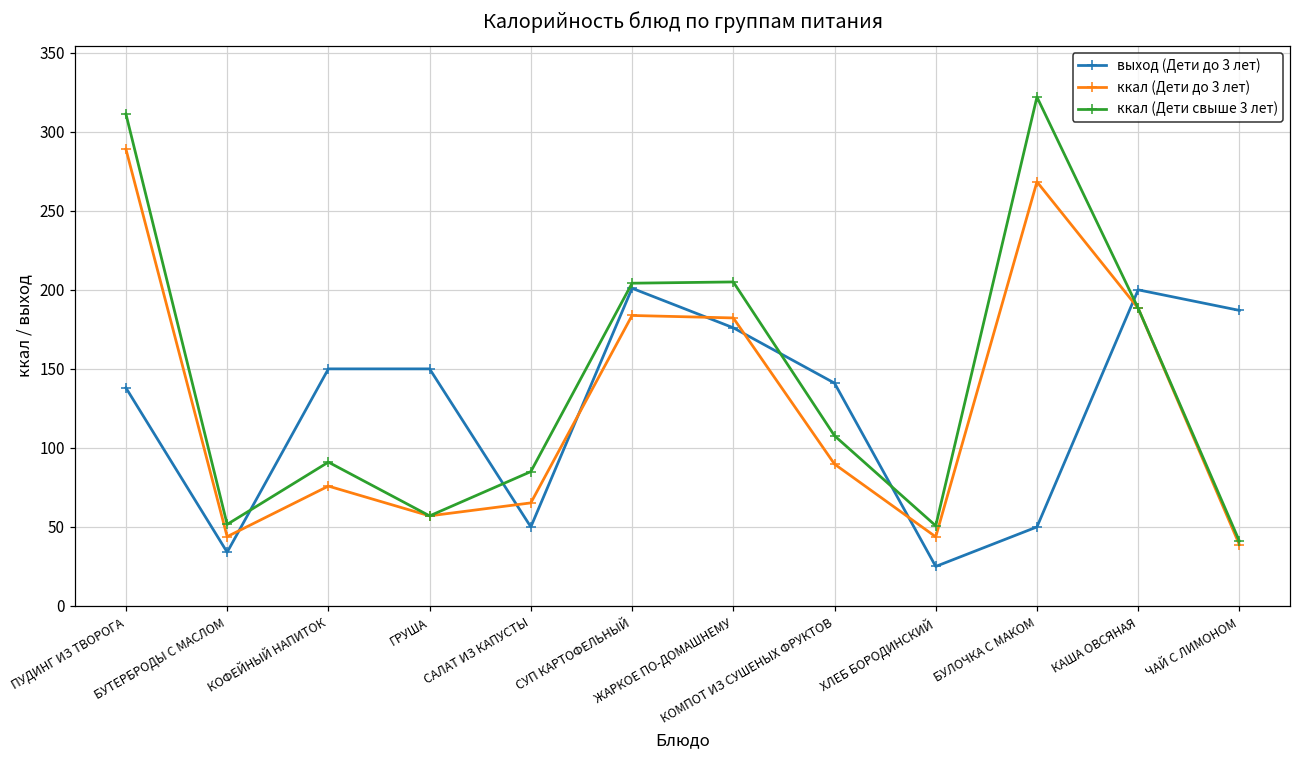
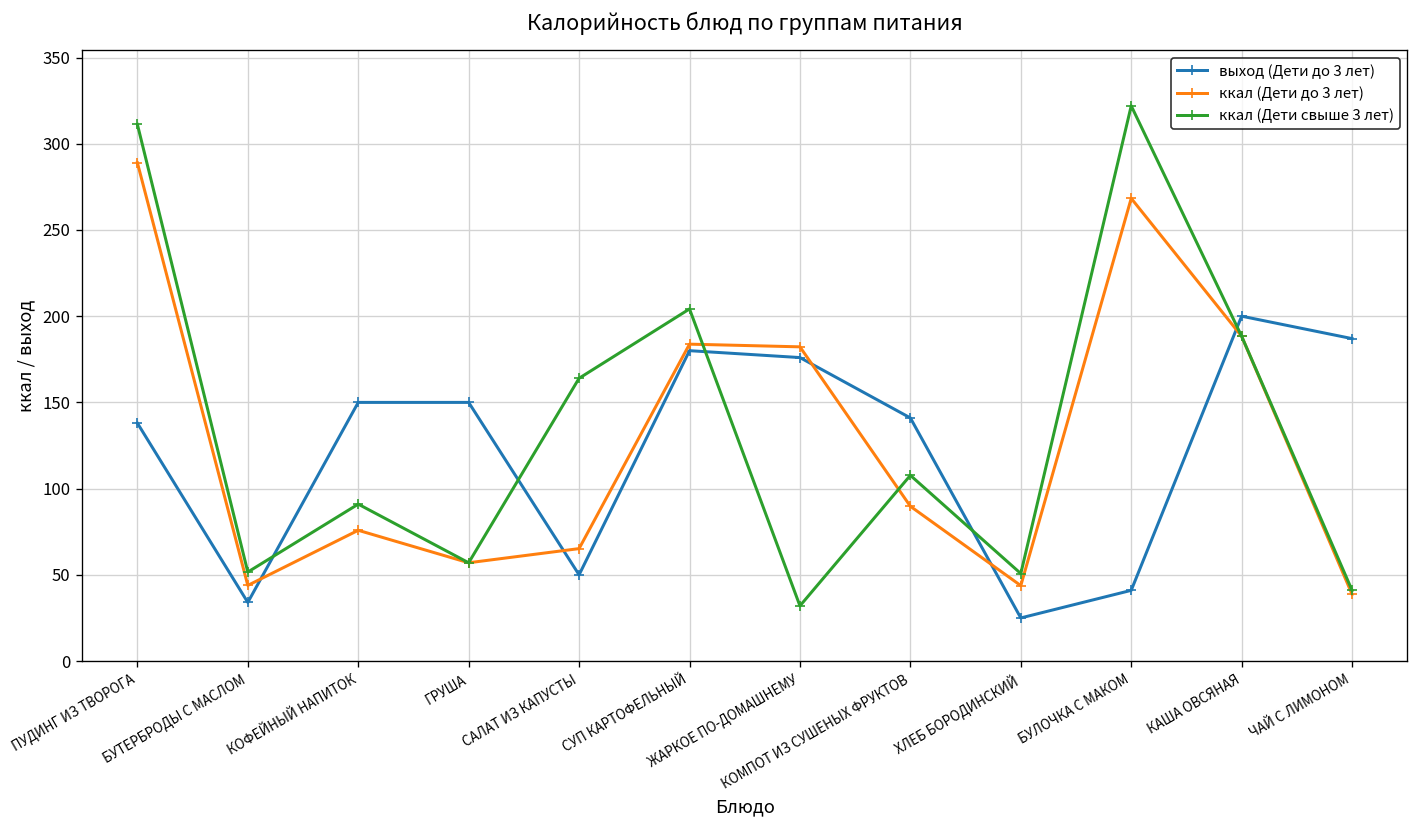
ккал (Дети свыше 3 лет), САЛАТ ИЗ КАПУСТЫ: 85 -> 164
выход (Дети до 3 лет), СУП КАРТОФЕЛЬНЫЙ: 201 -> 180
ккал (Дети свыше 3 лет), ЖАРКОЕ ПО-ДОМАШНЕМУ: 205 -> 32
выход (Дети до 3 лет), БУЛОЧКА С МАКОМ: 50 -> 41
